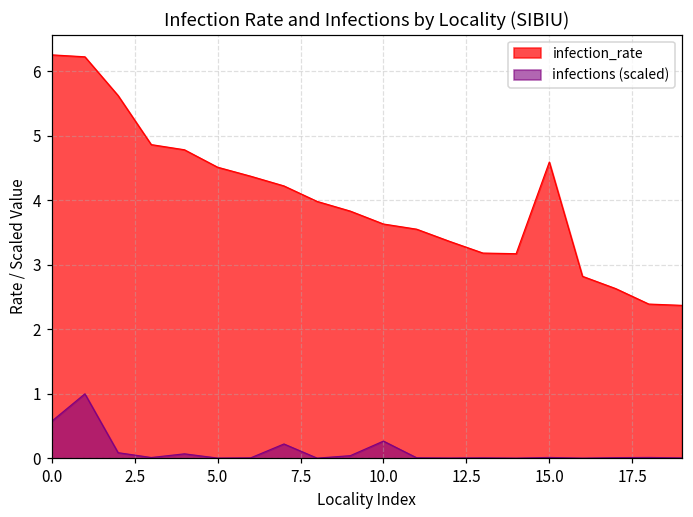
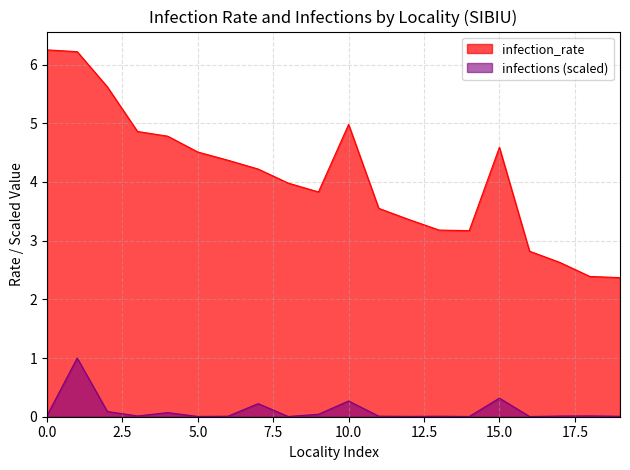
infections (scaled), 0.0: 0.6 -> 0.0
infection_rate, 10.0: 3.6 -> 5.0
infections (scaled), 15.0: 0.0 -> 0.3
